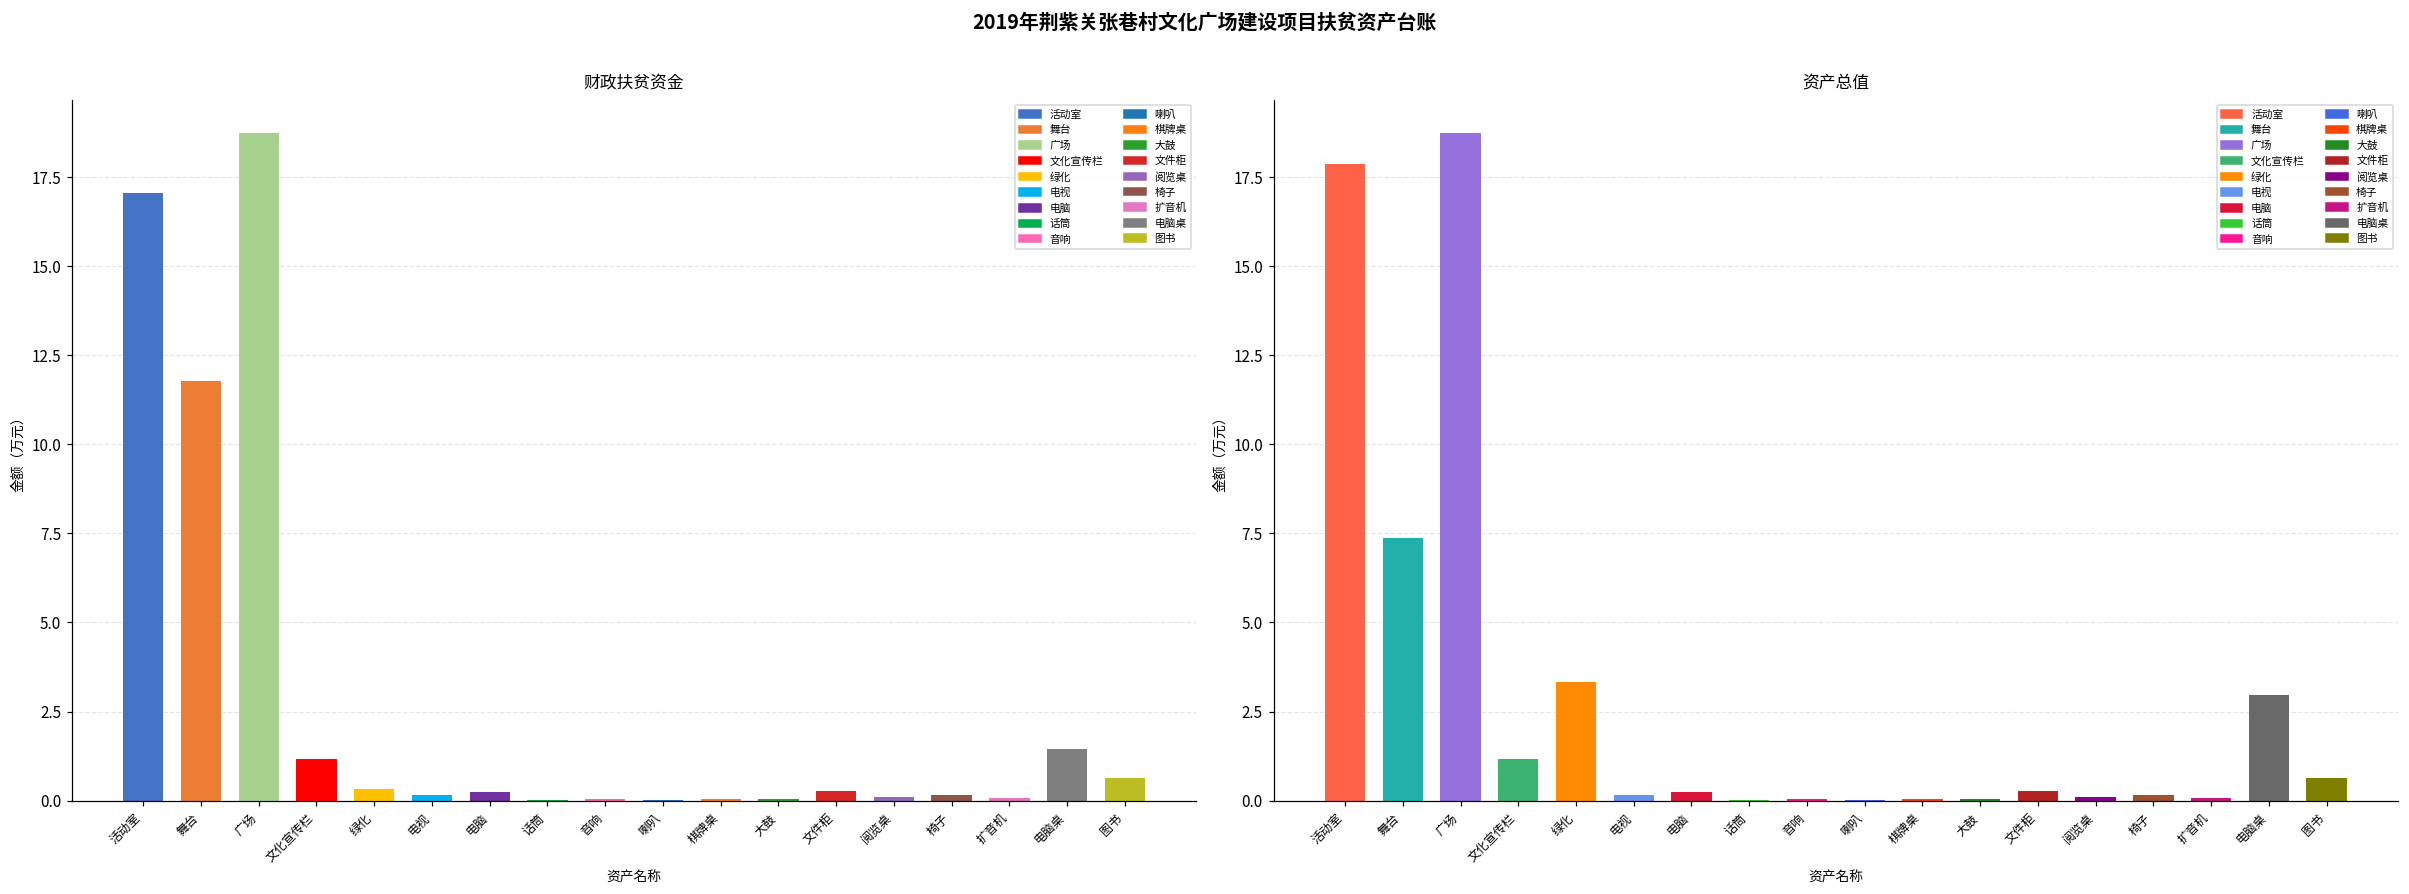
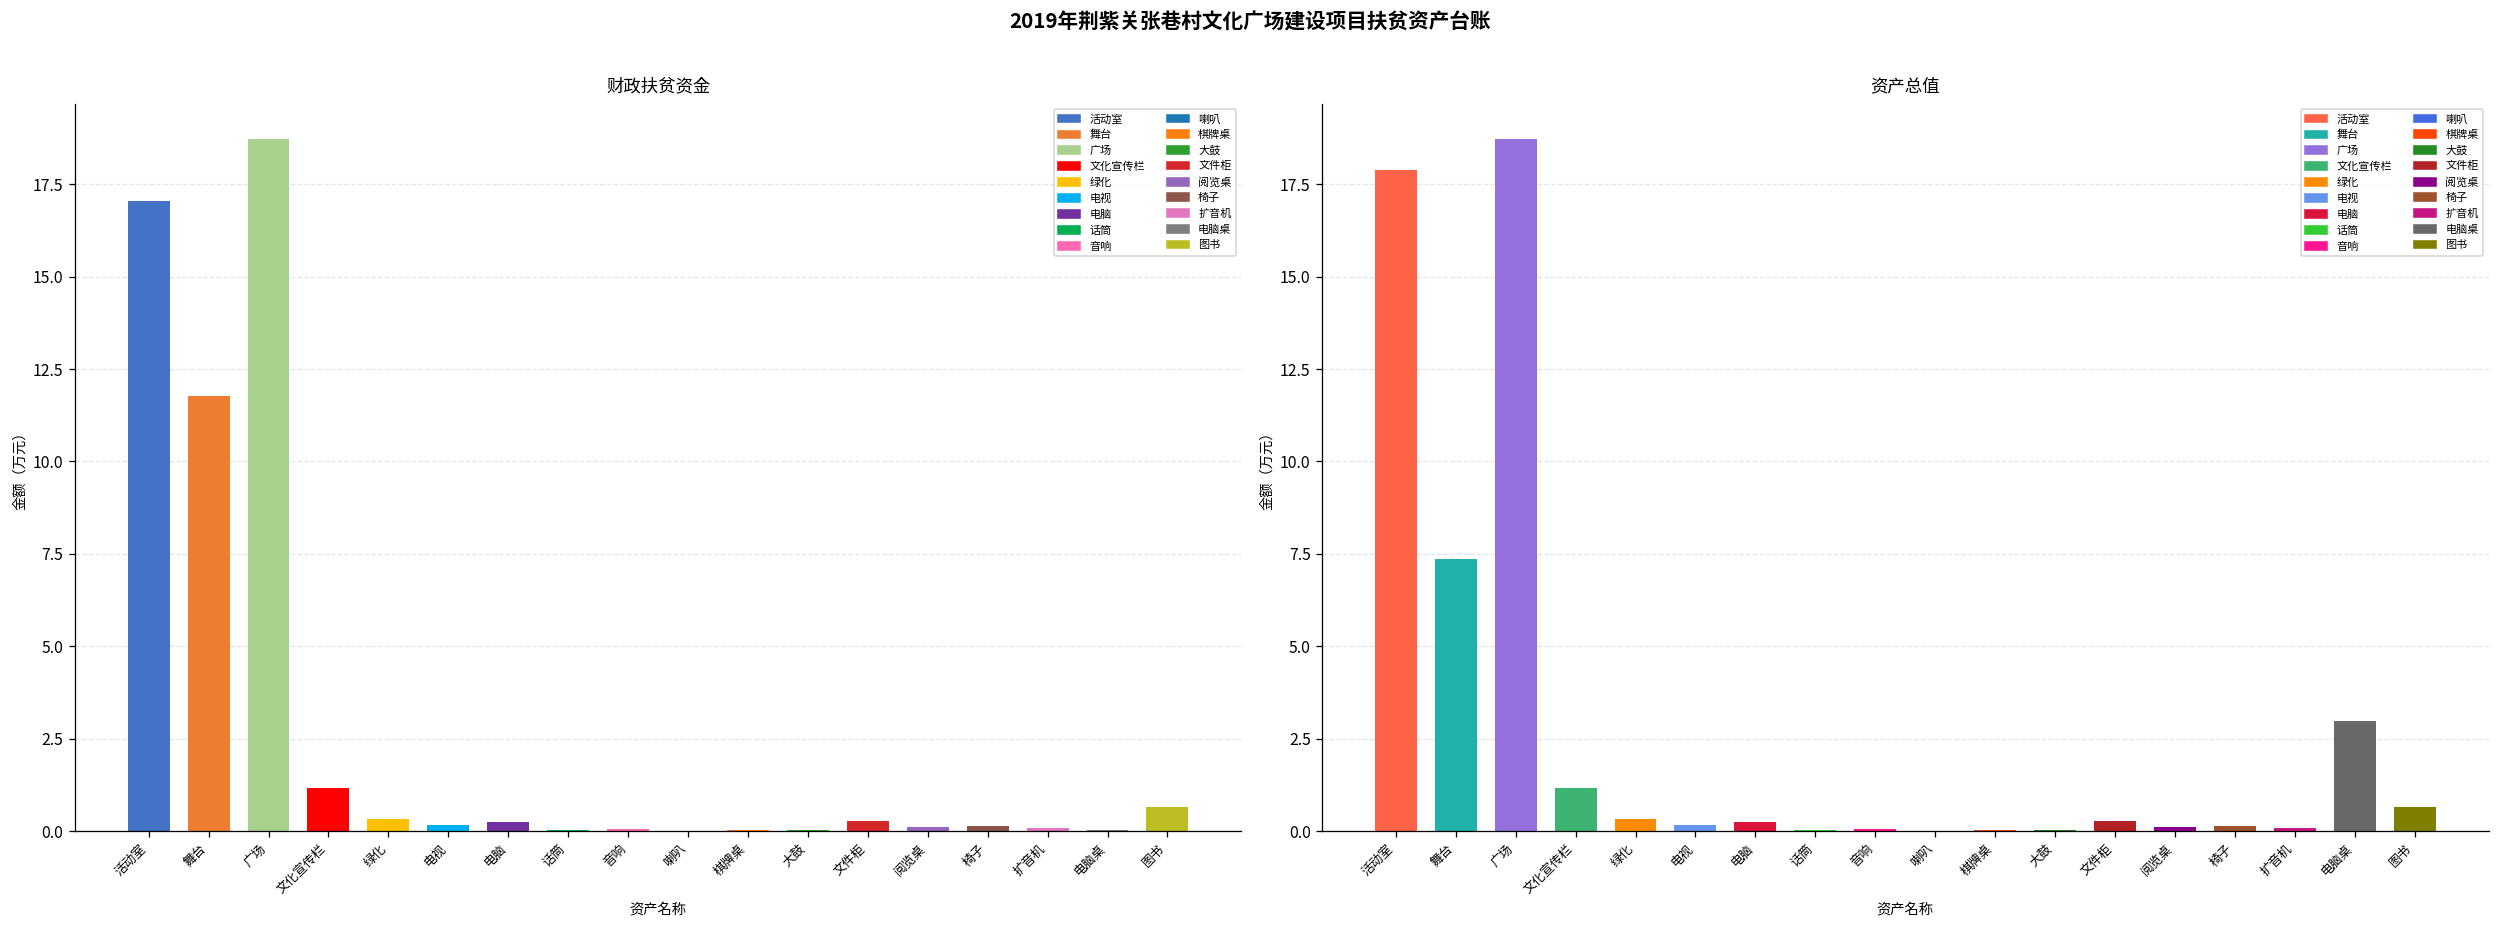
财政扶贫资金, 电脑桌: 1.5 -> 0.0
资产总值, 绿化: 3.3 -> 0.3
